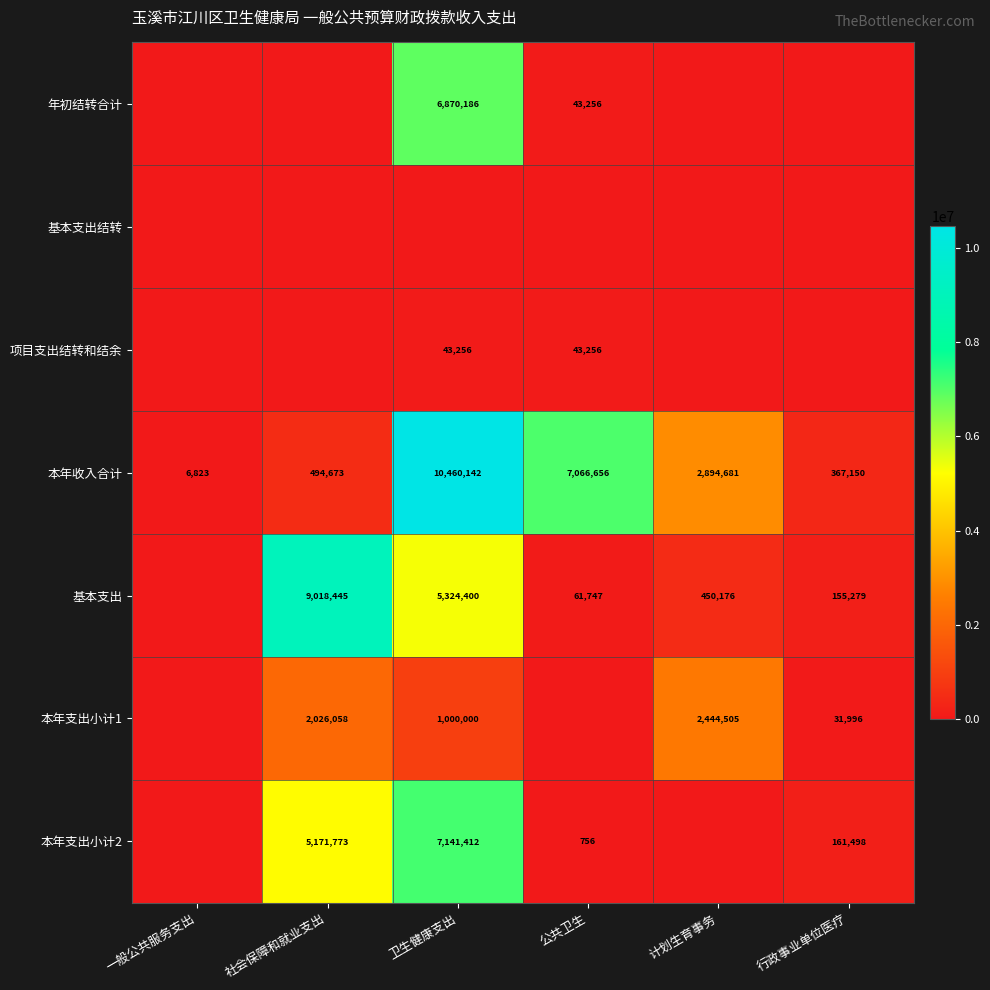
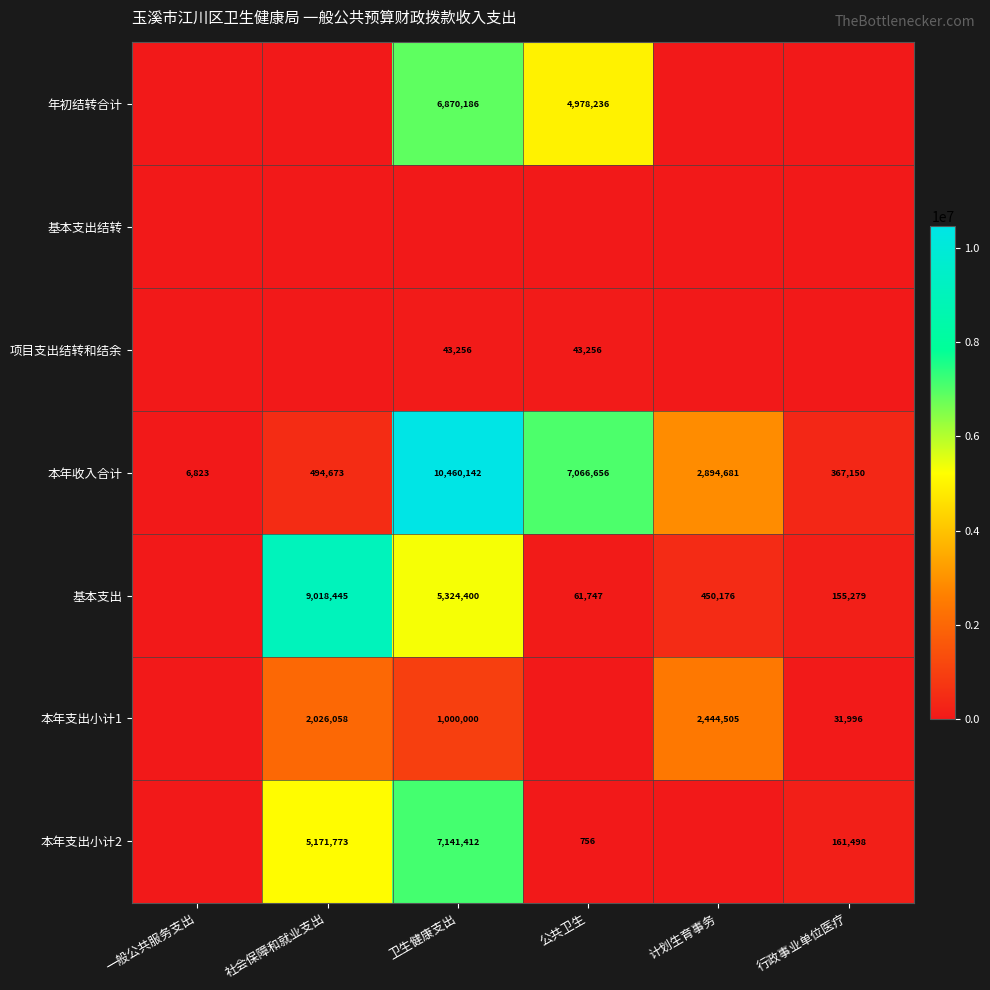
年初结转合计, 公共卫生: 43,256 -> 4,978,236
